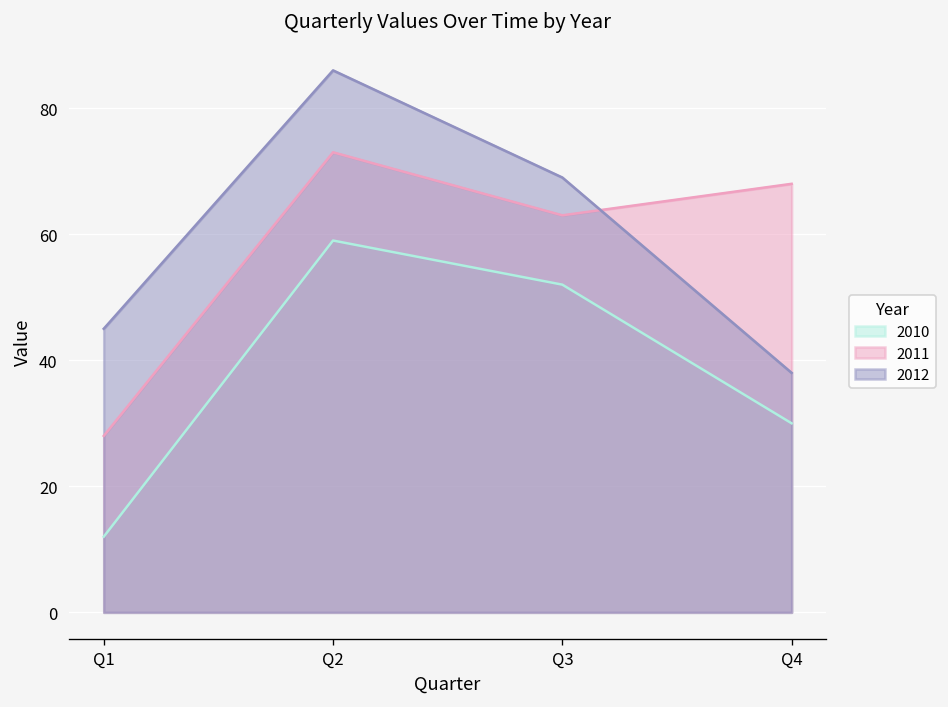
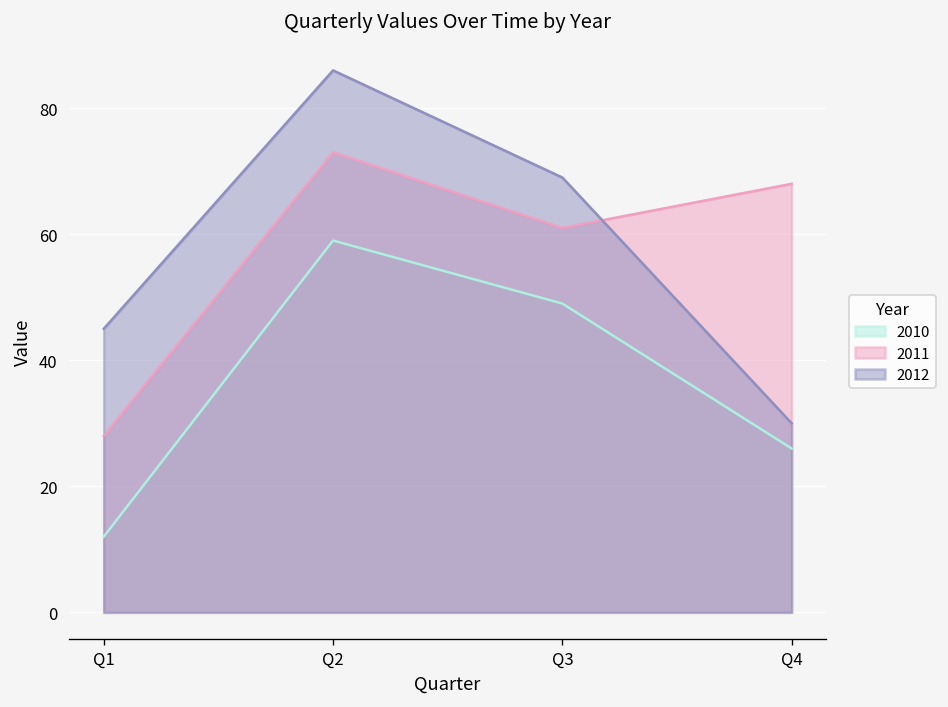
2010, Q3: 52 -> 49
2011, Q3: 63 -> 61
2010, Q4: 30 -> 26
2012, Q4: 38 -> 30
